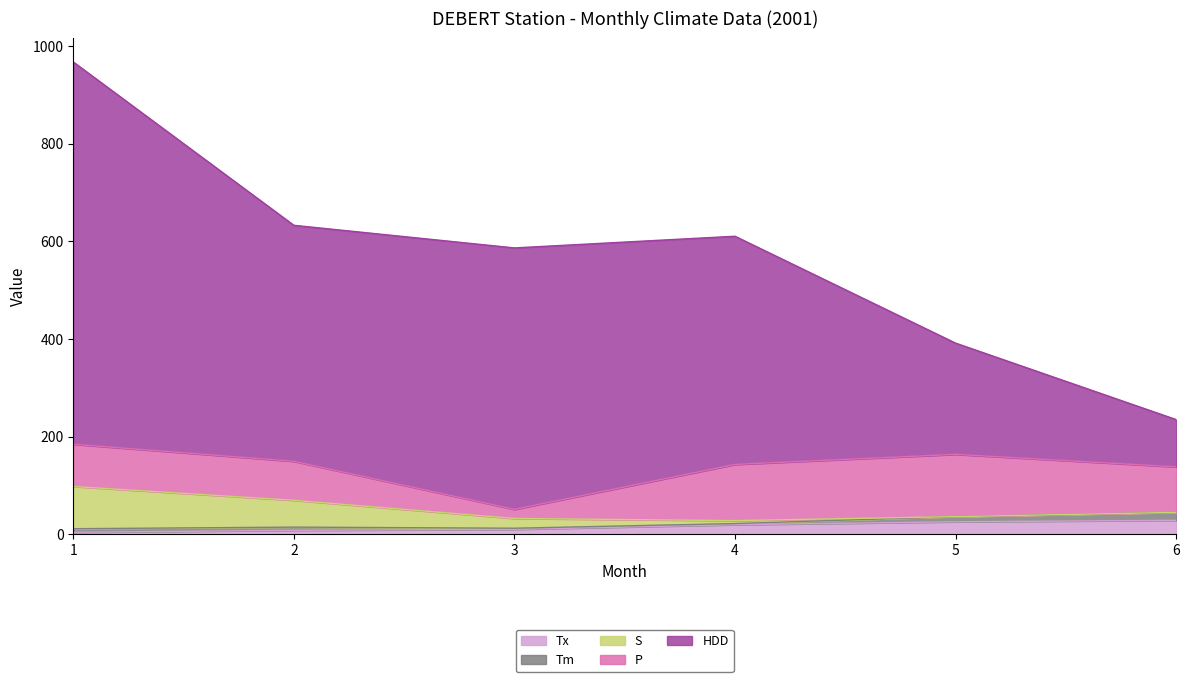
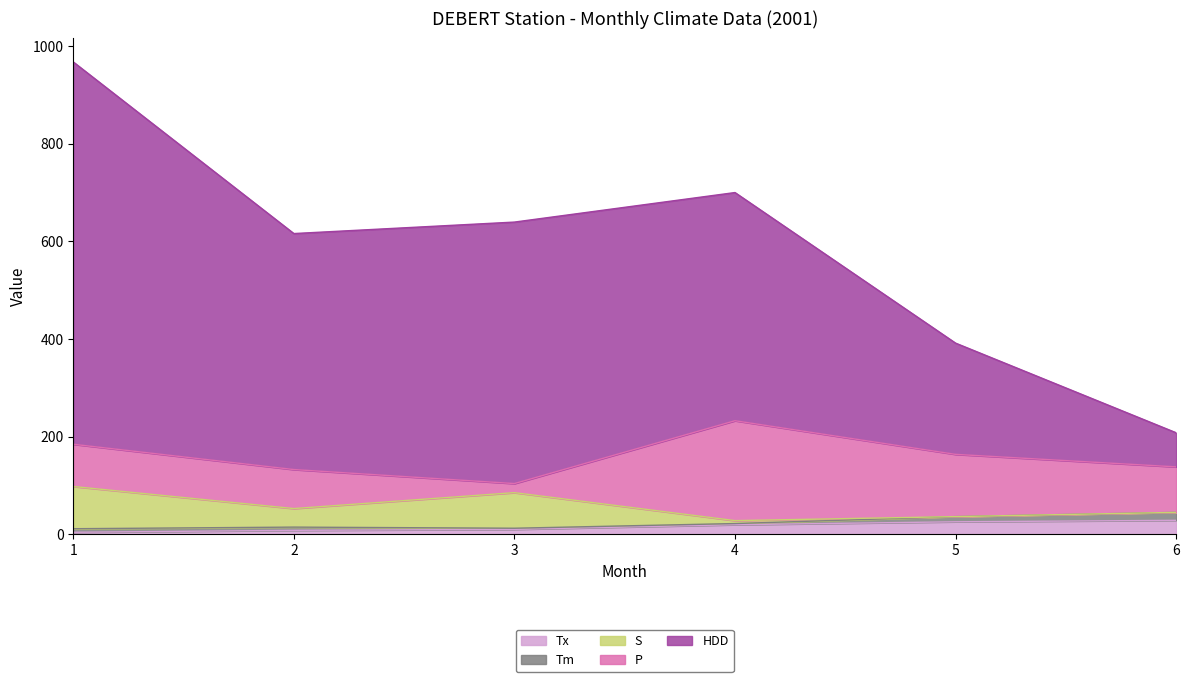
S, 2: 50 -> 40
S, 3: 20 -> 70
P, 4: 120 -> 200
HDD, 6: 100 -> 70
